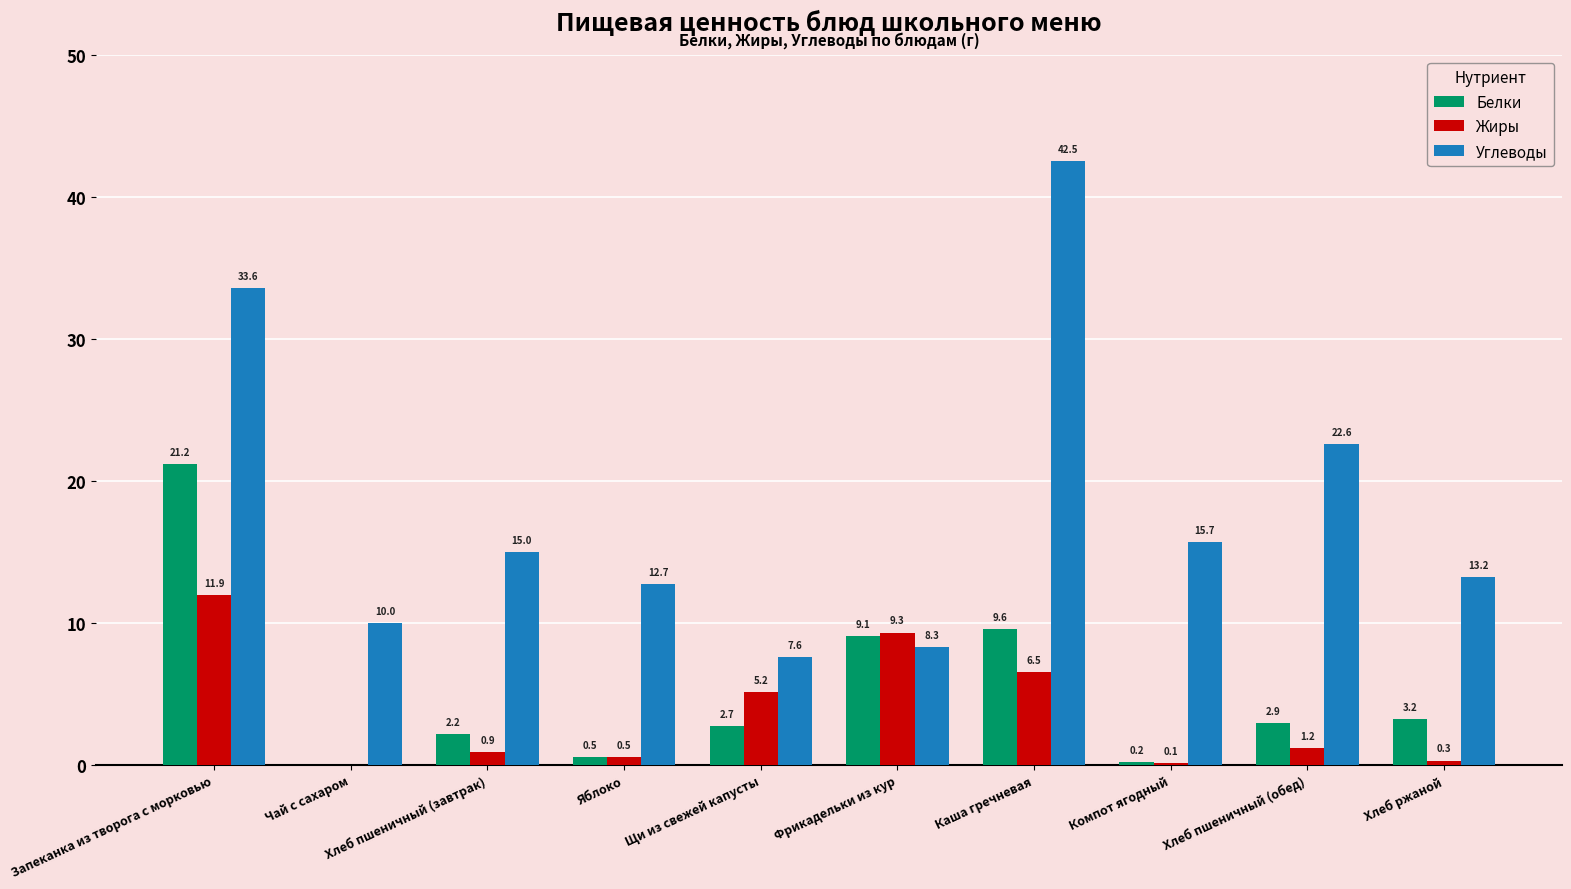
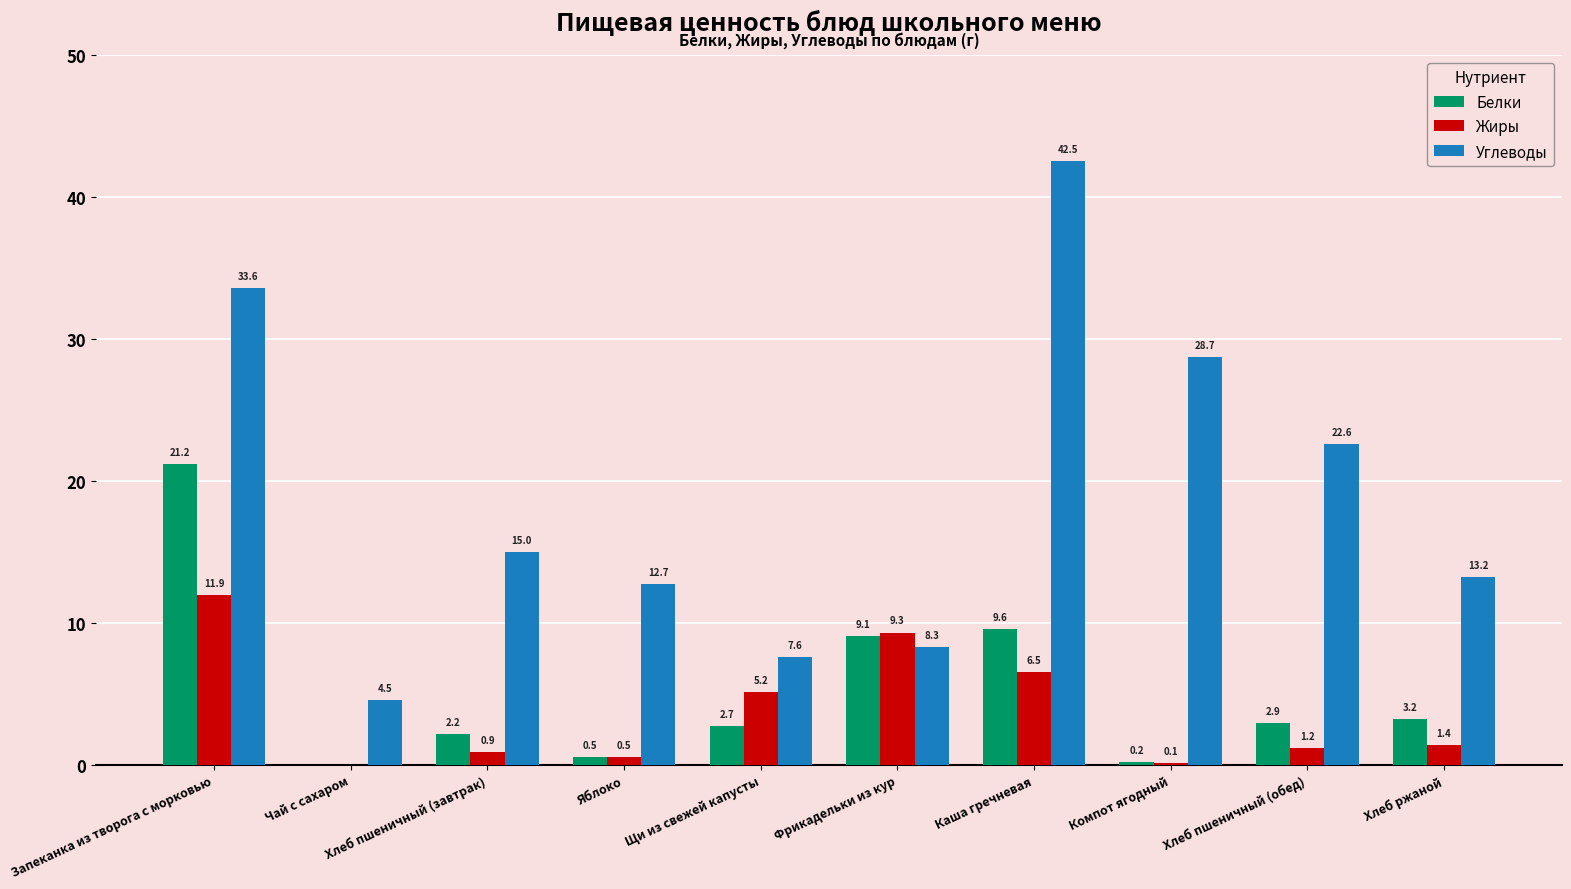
Углеводы, Чай с сахаром: 10.0 -> 4.5
Углеводы, Компот ягодный: 15.7 -> 28.7
Жиры, Хлеб ржаной: 0.3 -> 1.4
